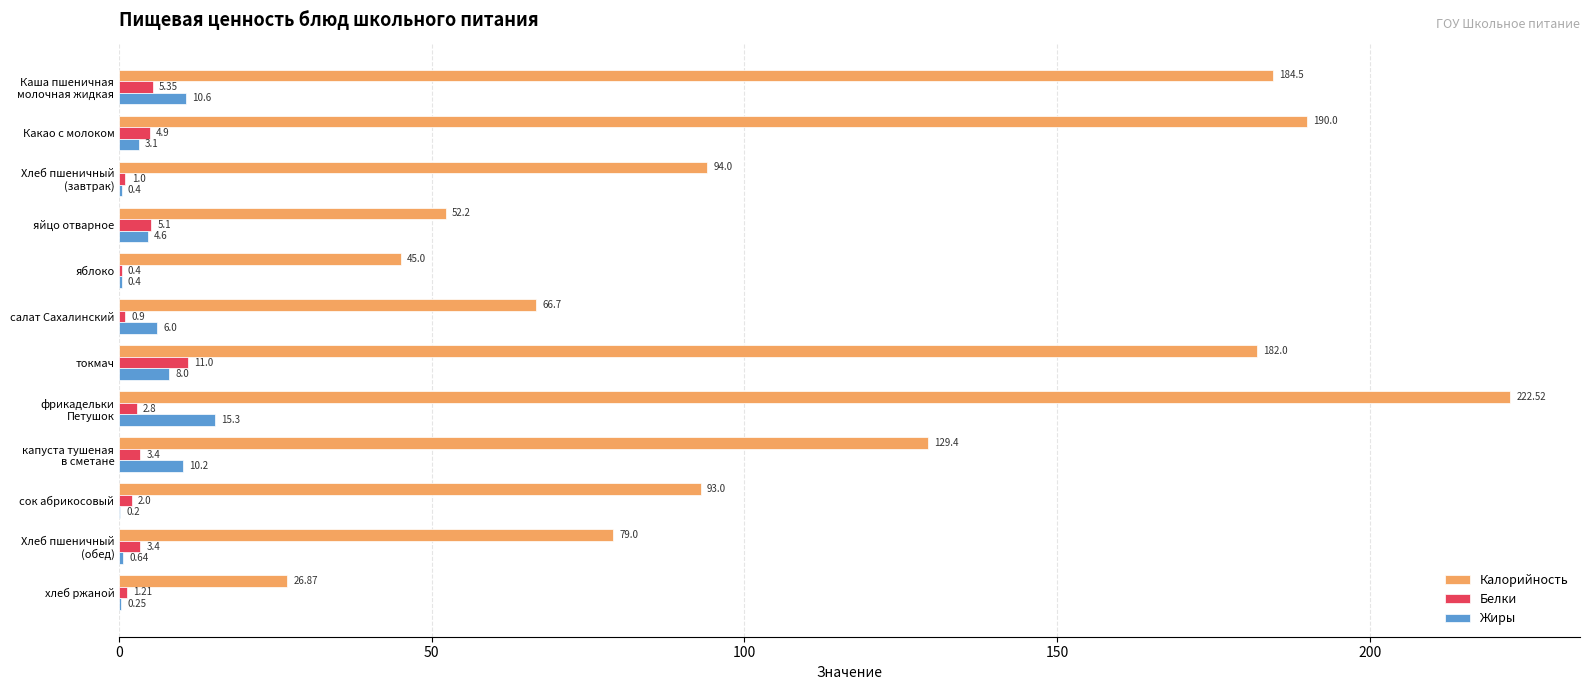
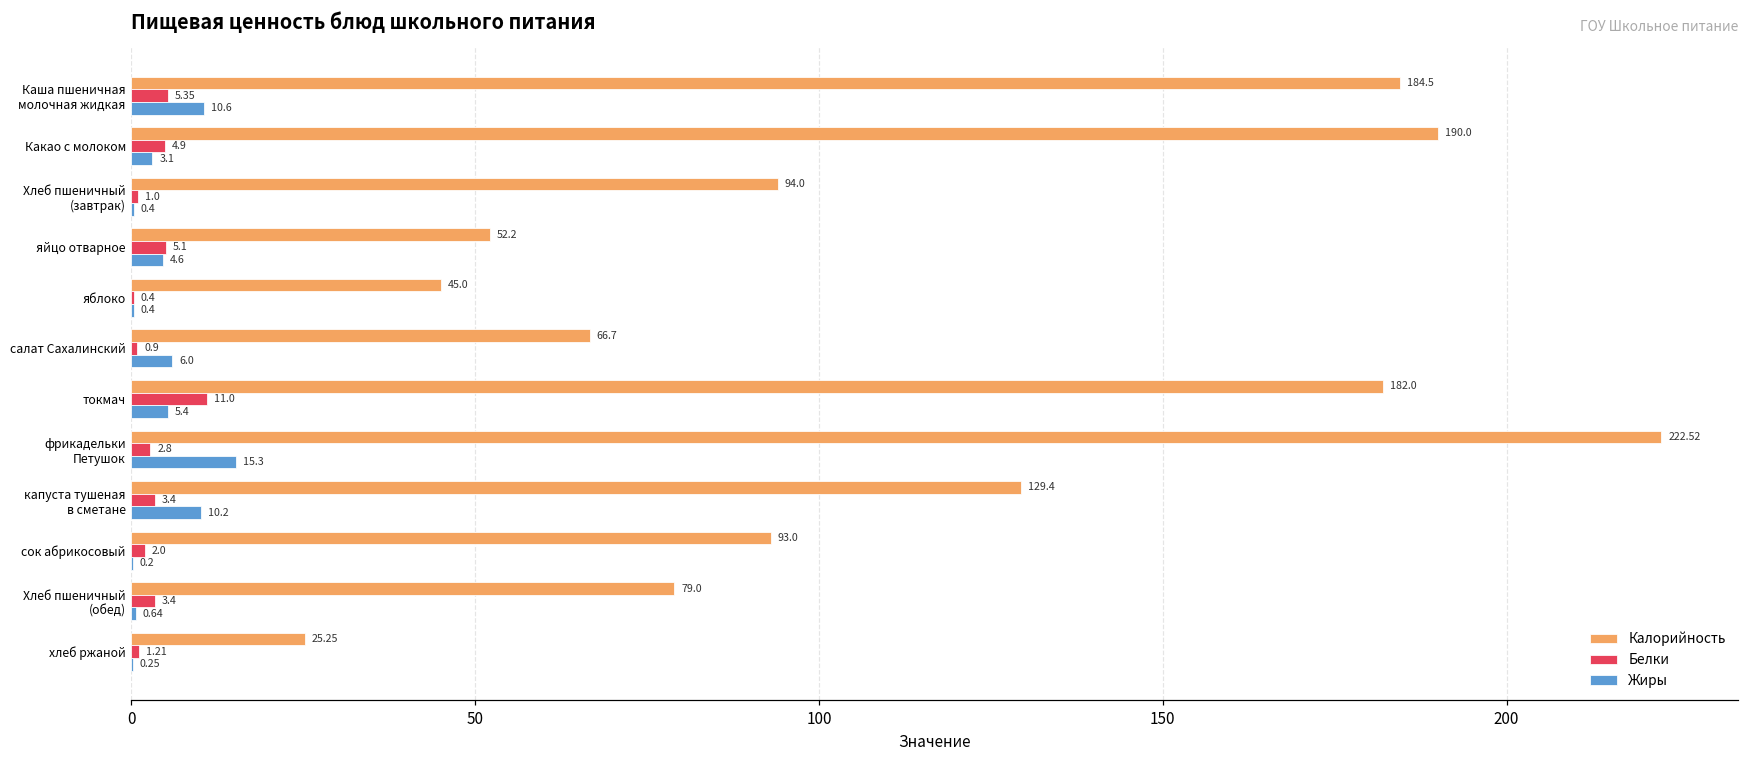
Жиры, токмач: 8.0 -> 5.4
Калорийность, хлеб ржаной: 26.87 -> 25.25
